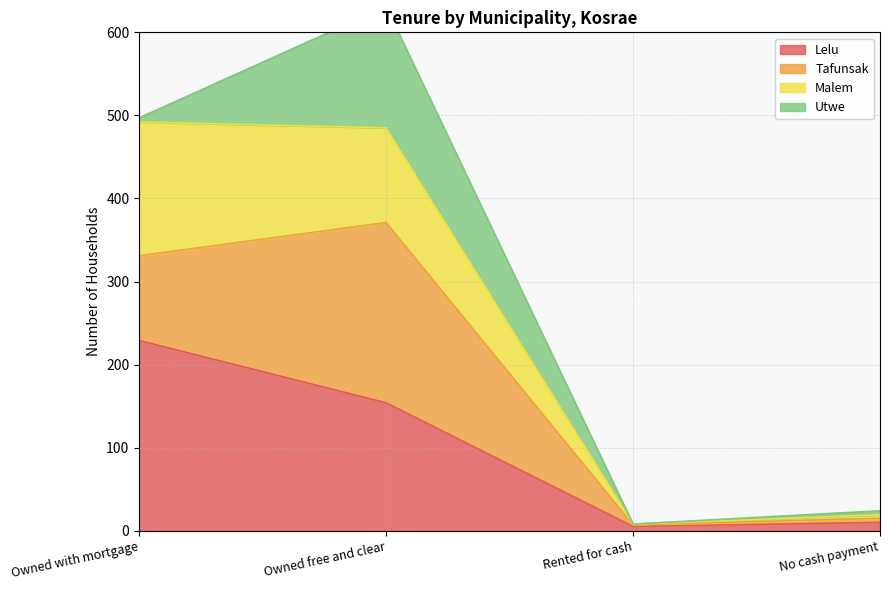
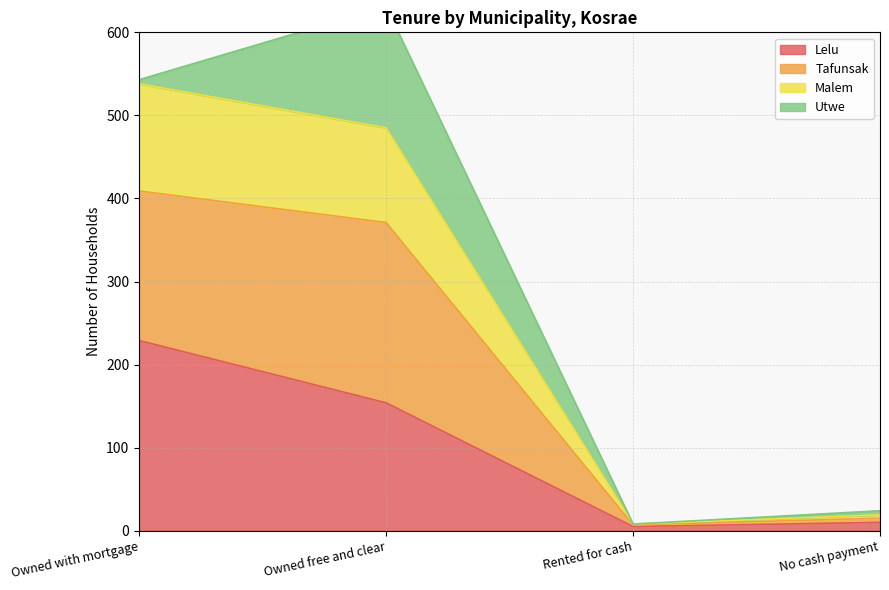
Tafunsak, Owned with mortgage: 100 -> 180
Malem, Owned with mortgage: 160 -> 130
